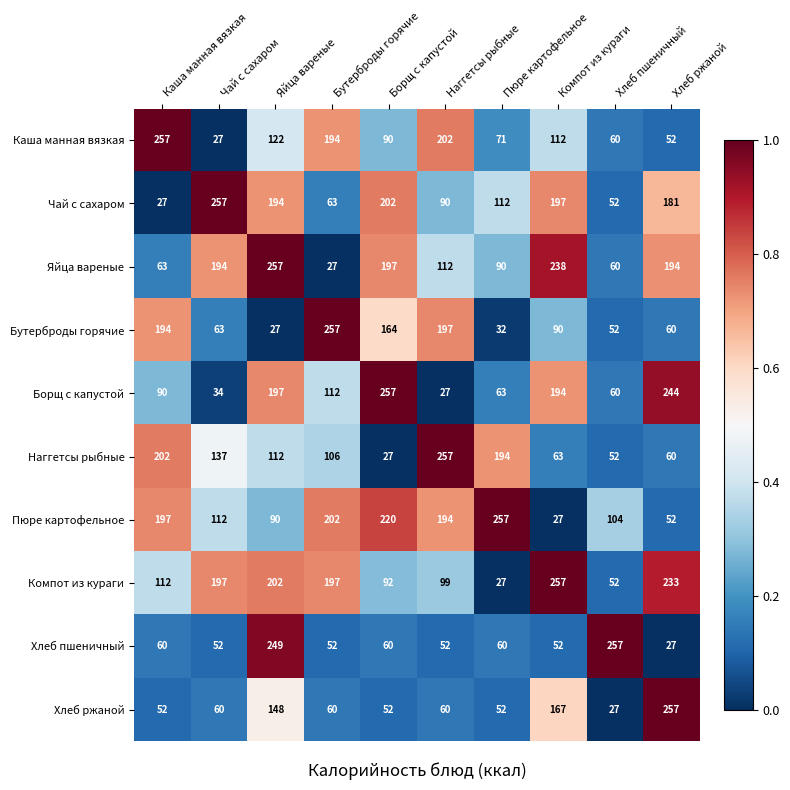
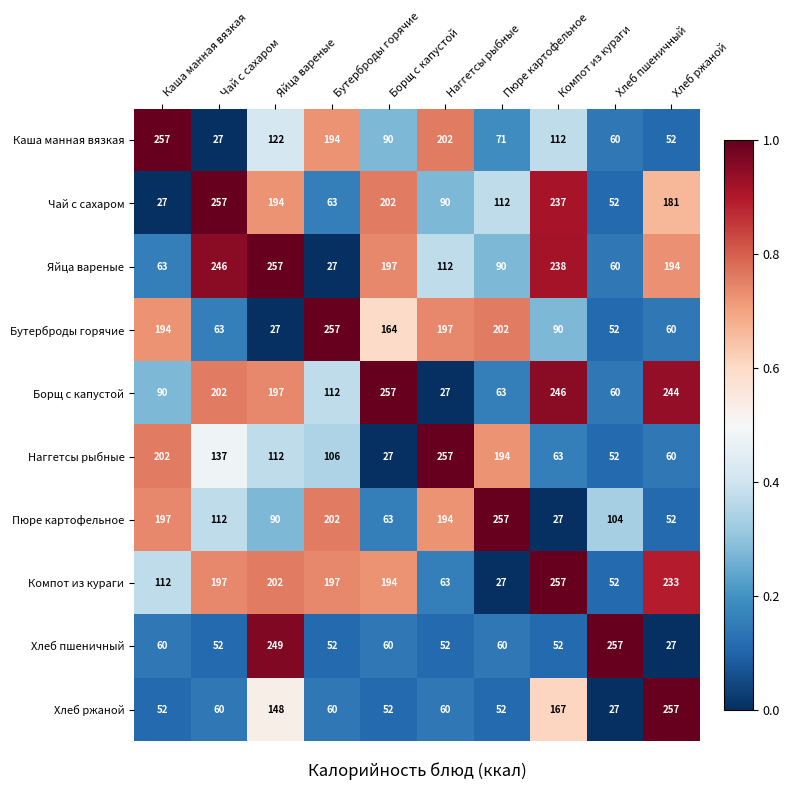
Чай с сахаром, Компот из кураги: 197 -> 237
Яйца вареные, Чай с сахаром: 194 -> 246
Бутерброды горячие, Пюре картофельное: 32 -> 202
Борщ с капустой, Чай с сахаром: 34 -> 202
Борщ с капустой, Компот из кураги: 194 -> 246
Пюре картофельное, Борщ с капустой: 220 -> 63
Компот из кураги, Борщ с капустой: 92 -> 194
Компот из кураги, Наггетсы рыбные: 99 -> 63
